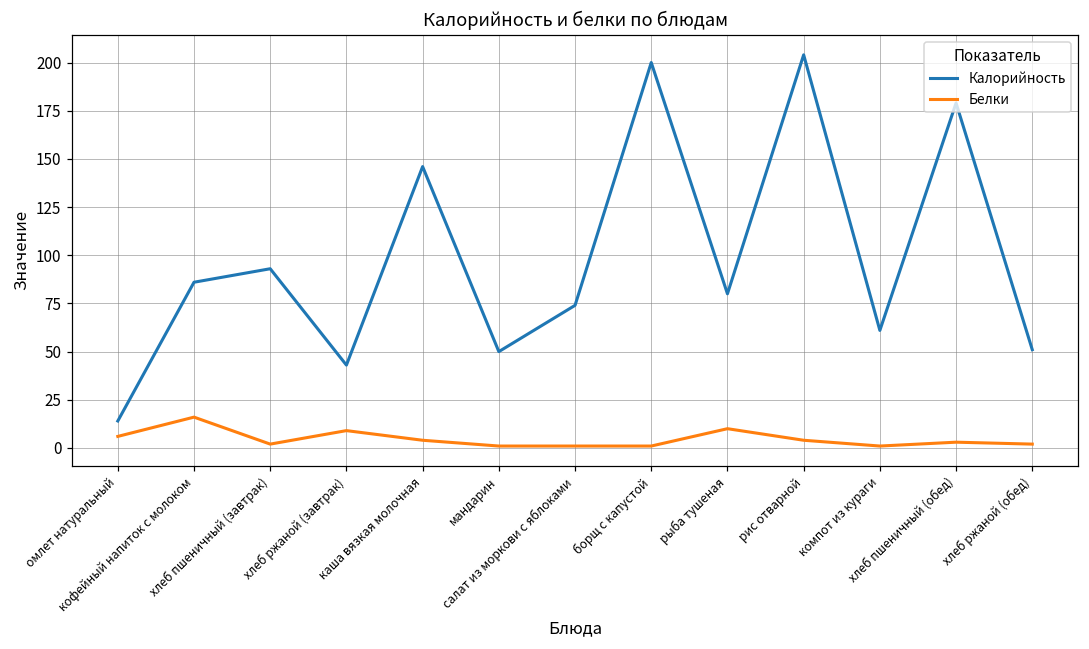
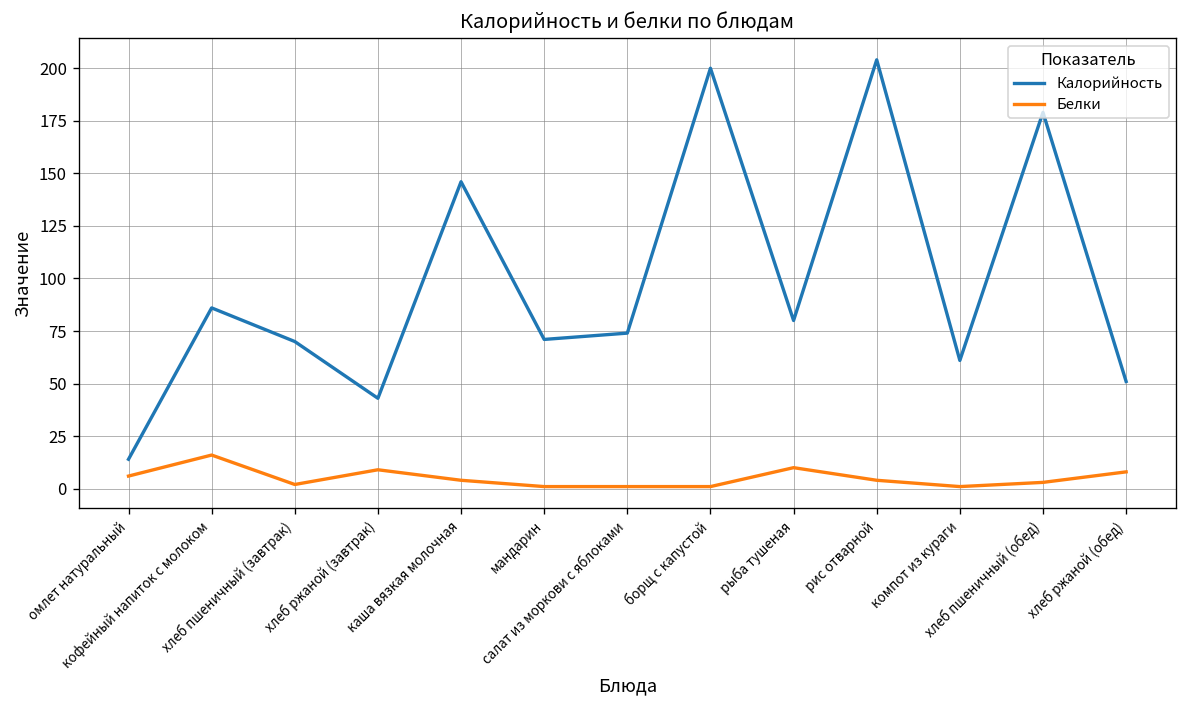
Калорийность, хлеб пшеничный (завтрак): 93 -> 70
Калорийность, мандарин: 50 -> 71
Белки, хлеб ржаной (обед): 2 -> 8
